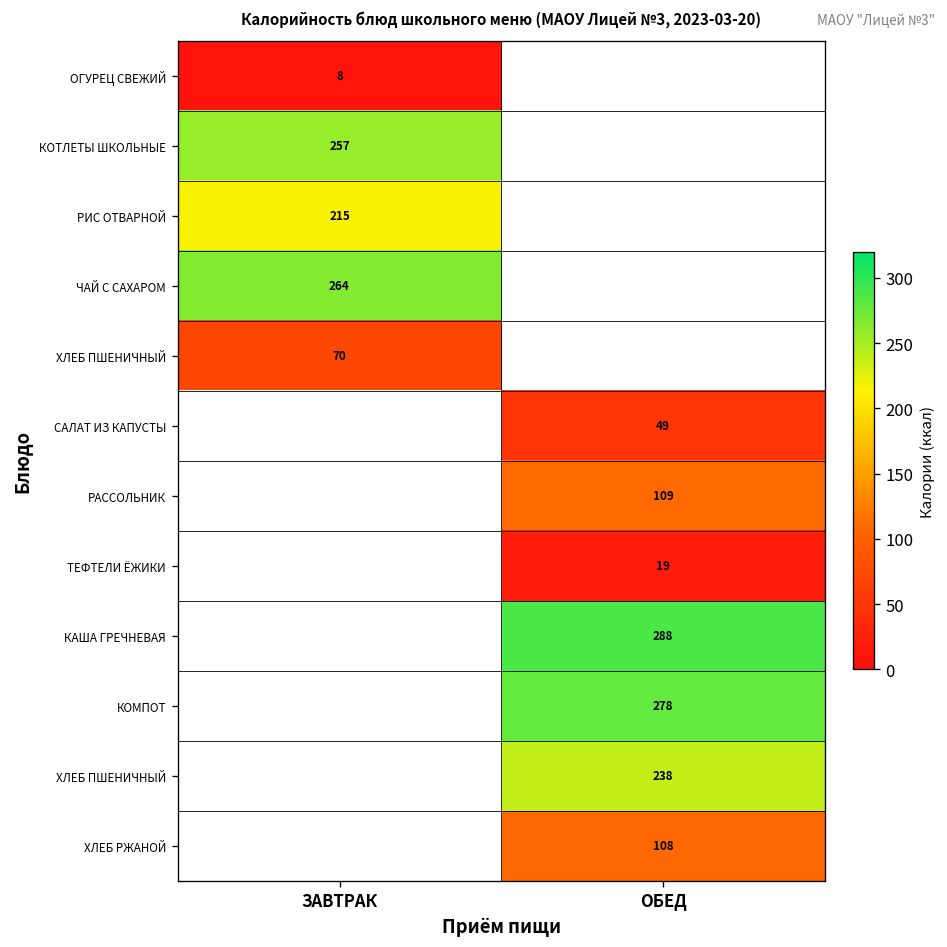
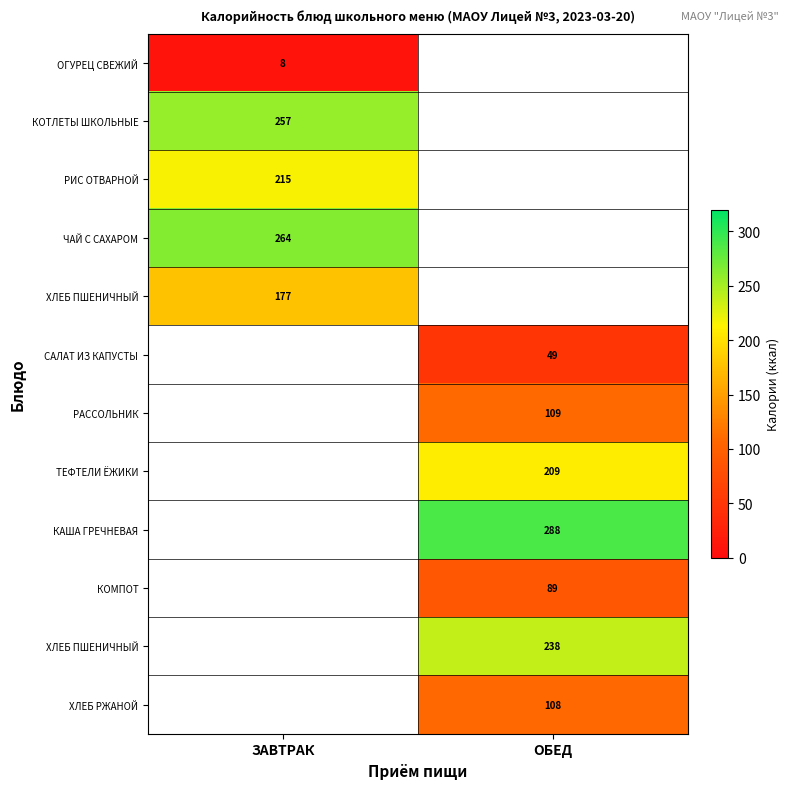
ХЛЕБ ПШЕНИЧНЫЙ, ЗАВТРАК: 70 -> 177
ТЕФТЕЛИ ЁЖИКИ, ОБЕД: 19 -> 209
КОМПОТ, ОБЕД: 278 -> 89
